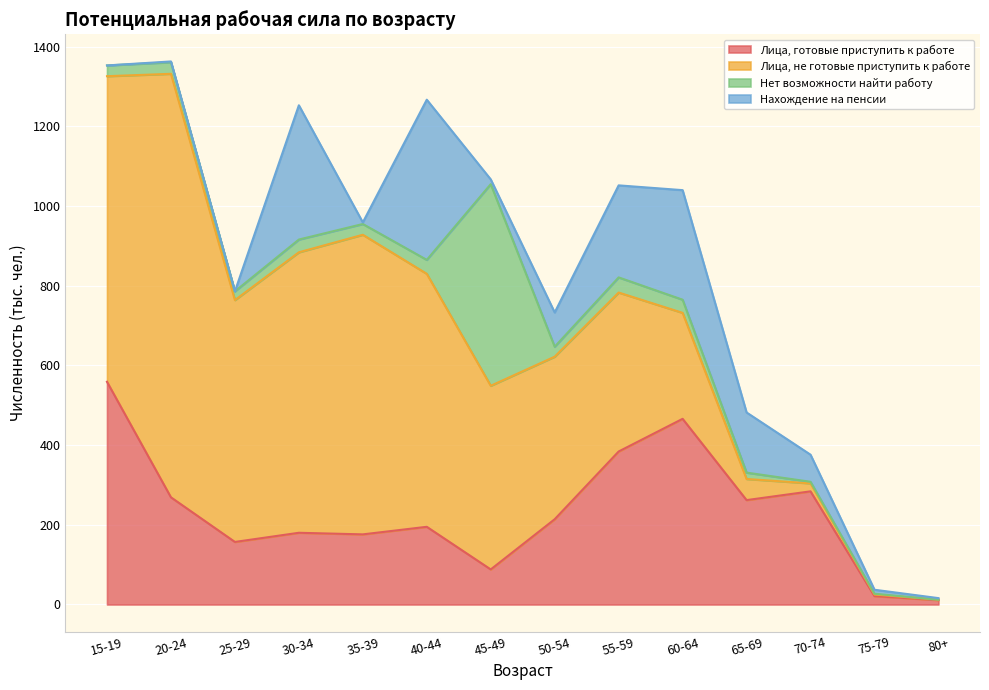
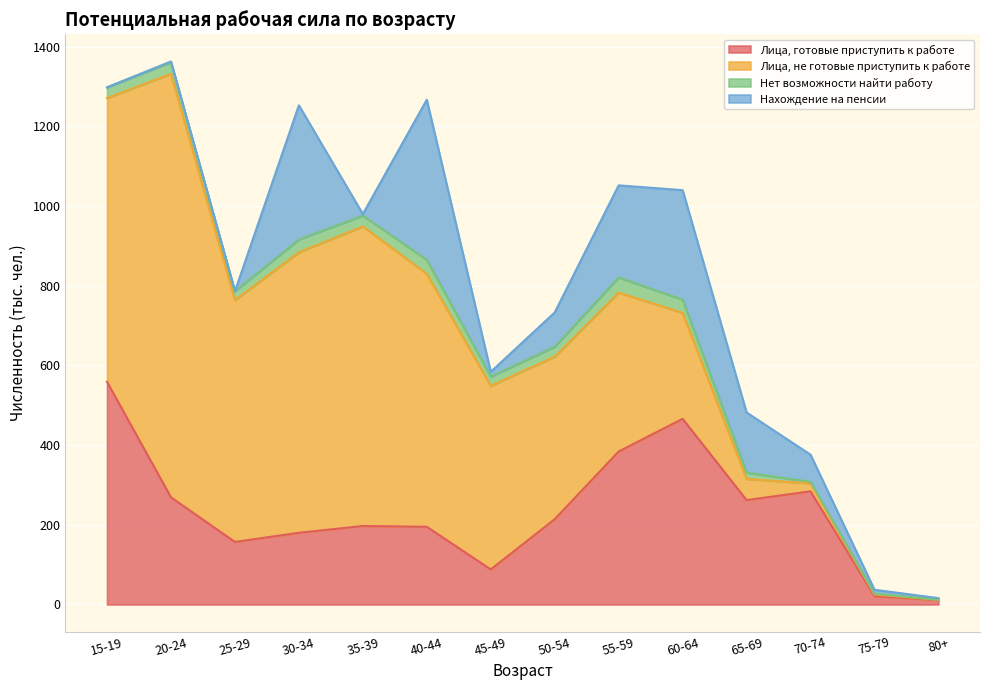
Лица, не готовые приступить к работе, 15-19: 770 -> 710
Лица, готовые приступить к работе, 35-39: 180 -> 200
Нет возможности найти работу, 45-49: 510 -> 20
